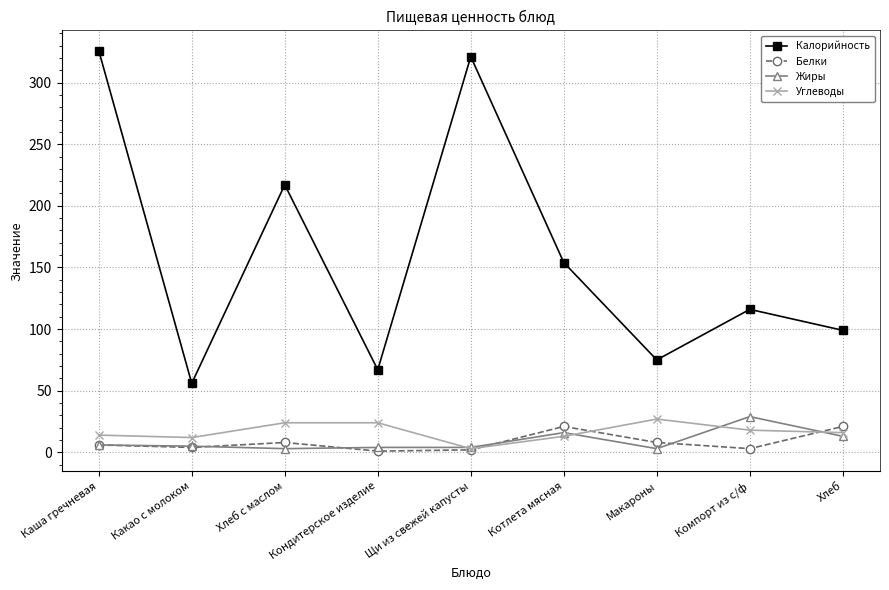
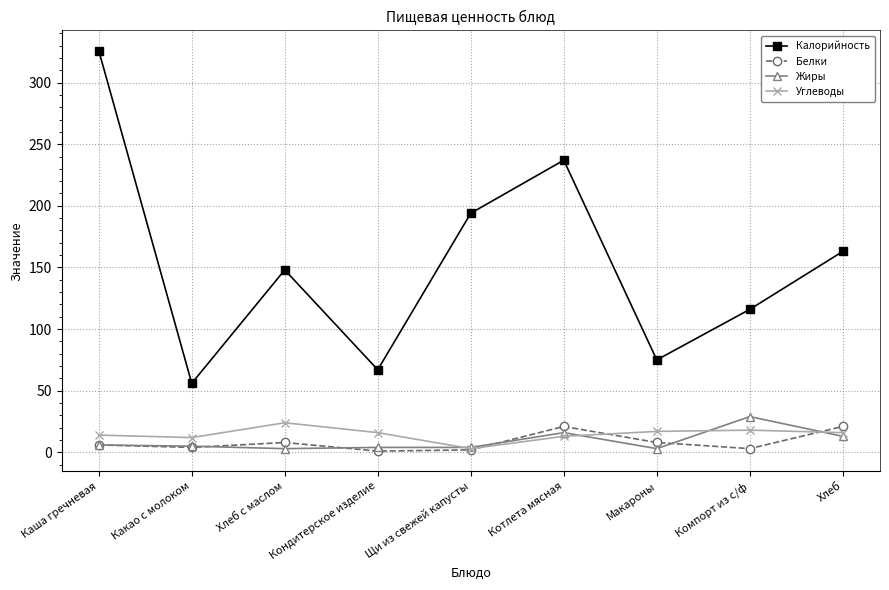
Калорийность, Хлеб с маслом: 217 -> 148
Углеводы, Кондитерское изделие: 24 -> 16
Калорийность, Щи из свежей капусты: 321 -> 194
Калорийность, Котлета мясная: 154 -> 237
Углеводы, Макароны: 27 -> 17
Калорийность, Хлеб: 99 -> 163
